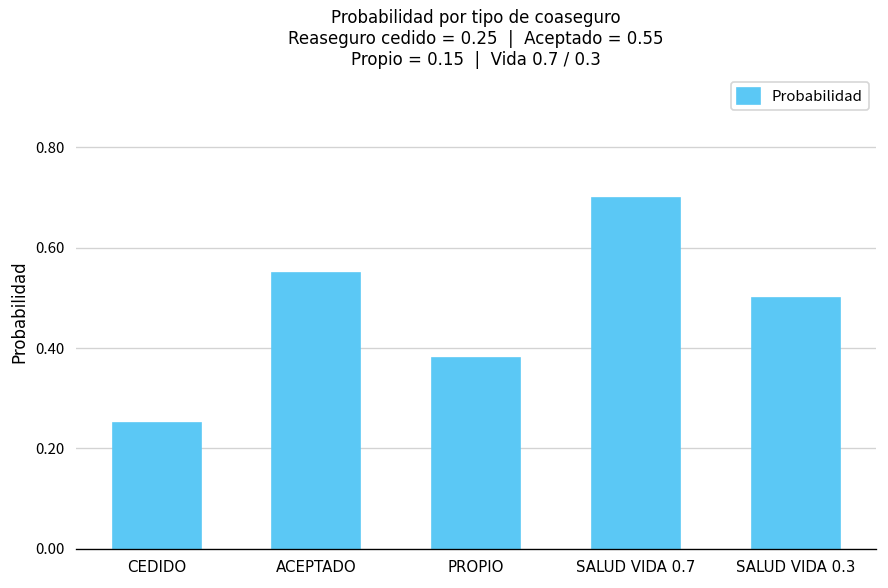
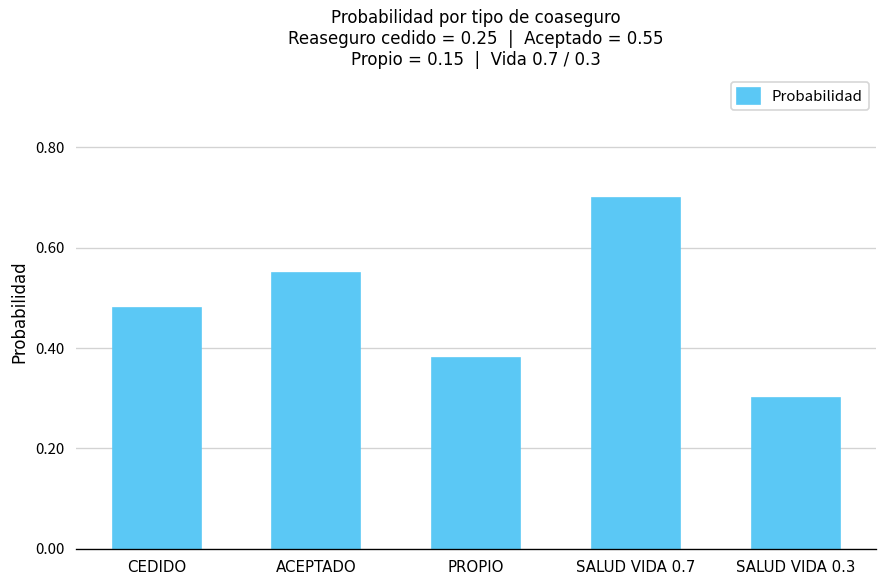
CEDIDO: 0.25 -> 0.48
SALUD VIDA 0.3: 0.5 -> 0.3
